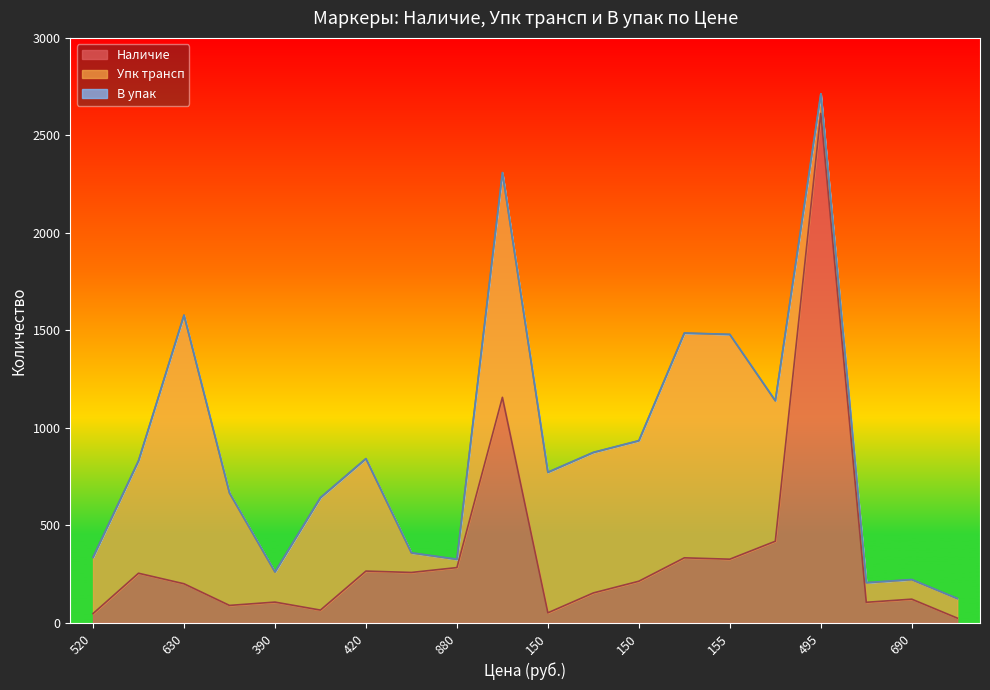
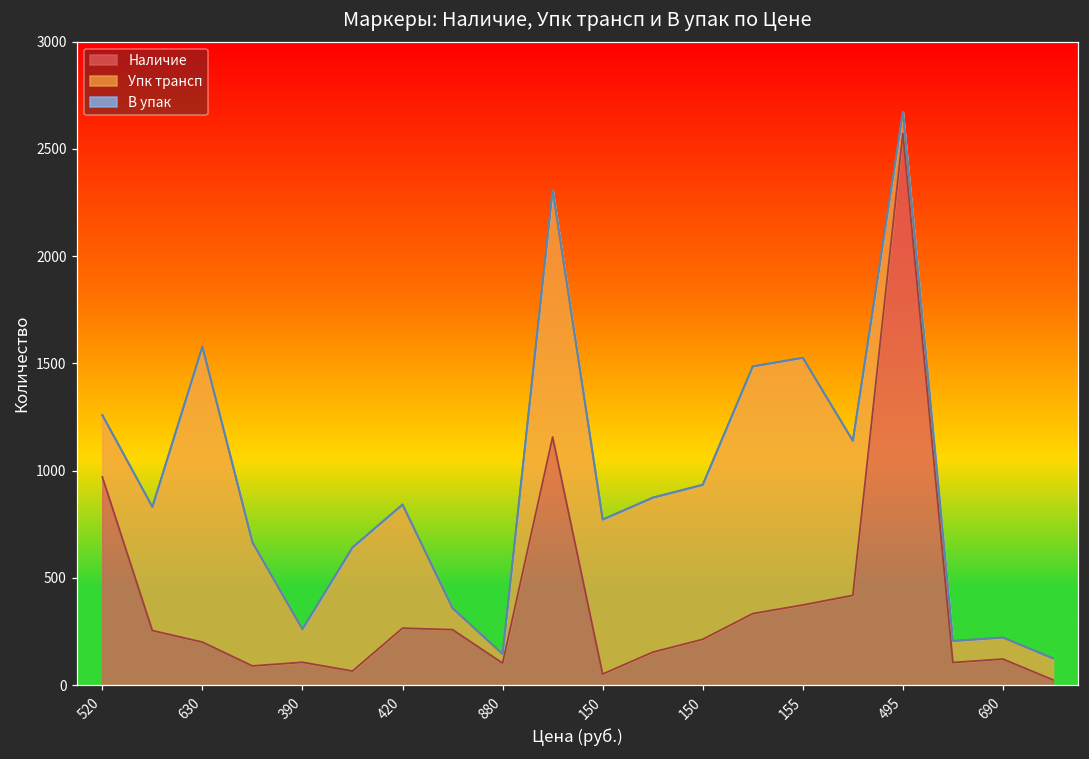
Наличие, 520: 50 -> 970
Наличие, 880: 280 -> 100
Наличие, 155: 330 -> 370
Наличие, 495: 2610 -> 2570
